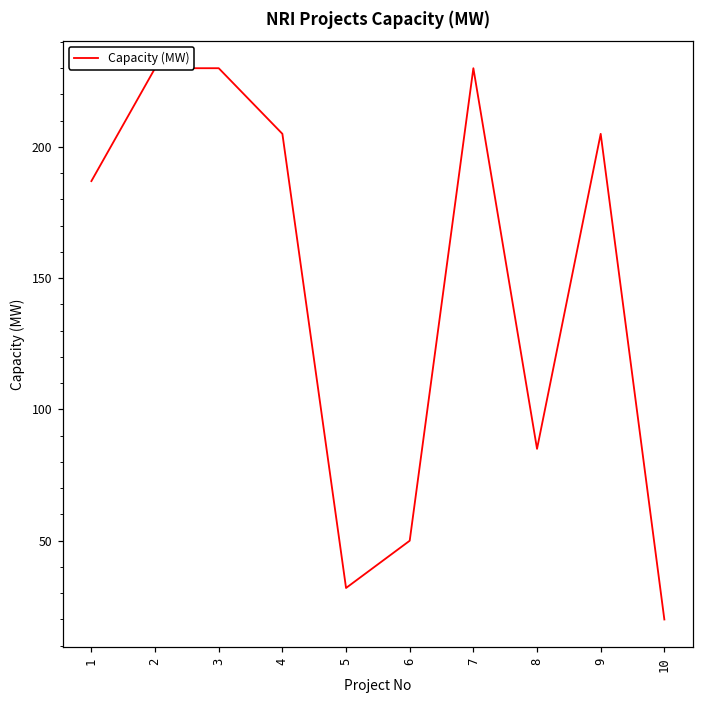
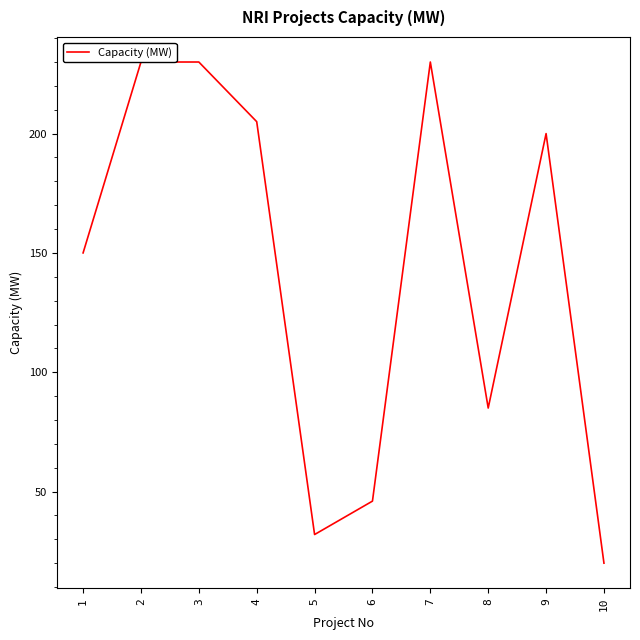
1: 187 -> 150
6: 50 -> 46
9: 205 -> 200
